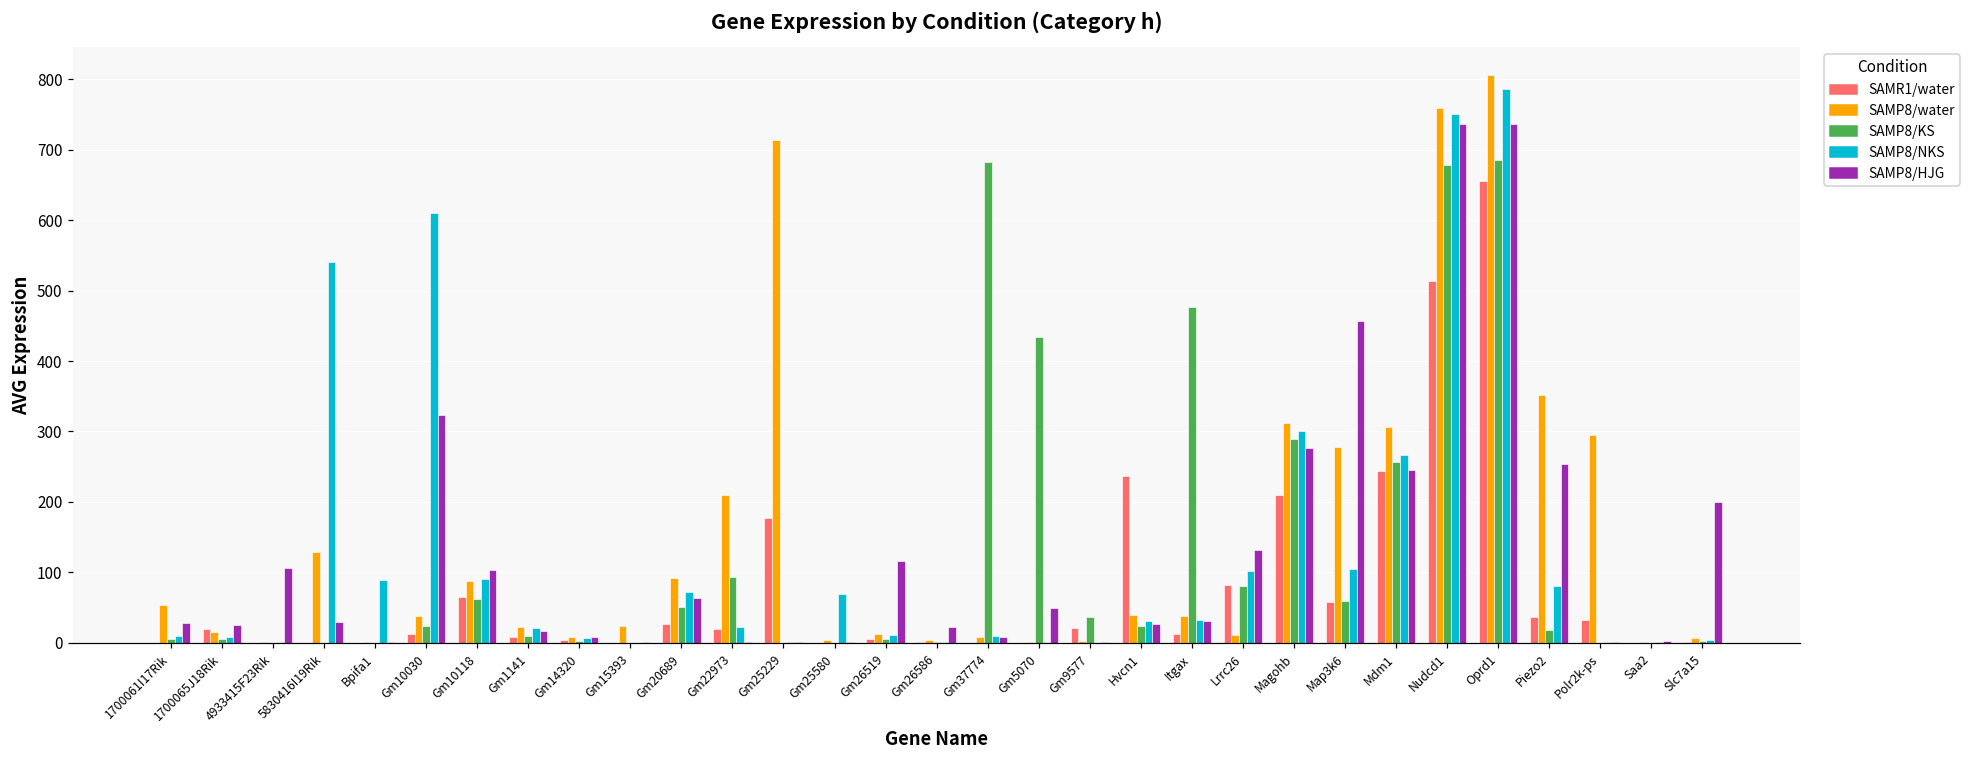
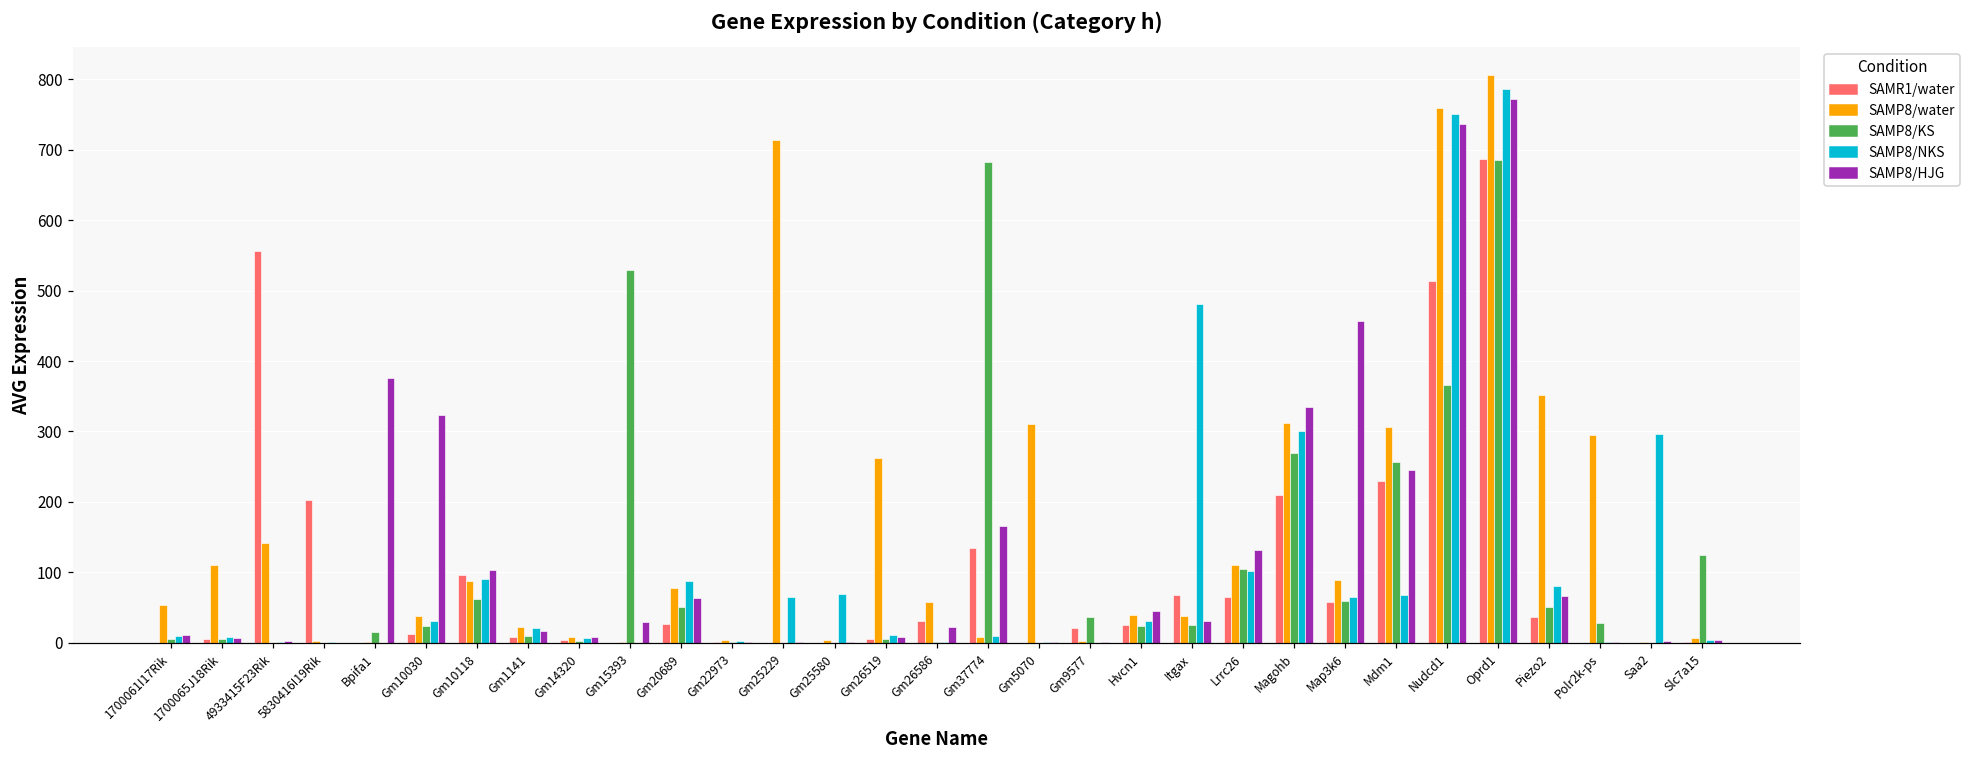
SAMP8/HJG, 1700061I17Rik: 30 -> 10
SAMR1/water, 1700065J18Rik: 20 -> 10
SAMP8/water, 1700065J18Rik: 10 -> 110
SAMP8/HJG, 1700065J18Rik: 30 -> 10
SAMR1/water, 4933415F23Rik: 0 -> 560
SAMP8/water, 4933415F23Rik: 0 -> 140
SAMP8/HJG, 4933415F23Rik: 110 -> 0
SAMR1/water, 5830416I19Rik: 0 -> 200
SAMP8/water, 5830416I19Rik: 130 -> 0
SAMP8/NKS, 5830416I19Rik: 540 -> 0
SAMP8/HJG, 5830416I19Rik: 30 -> 0
SAMP8/KS, Bpifa1: 0 -> 20
SAMP8/NKS, Bpifa1: 90 -> 0
SAMP8/HJG, Bpifa1: 0 -> 380
SAMP8/NKS, Gm10030: 610 -> 30
SAMR1/water, Gm10118: 60 -> 100
SAMP8/water, Gm15393: 20 -> 0
SAMP8/KS, Gm15393: 0 -> 530
SAMP8/HJG, Gm15393: 0 -> 30
SAMP8/water, Gm20689: 90 -> 80
SAMP8/NKS, Gm20689: 70 -> 90
SAMR1/water, Gm22973: 20 -> 0
SAMP8/water, Gm22973: 210 -> 0
SAMP8/KS, Gm22973: 90 -> 0
SAMP8/NKS, Gm22973: 20 -> 0
SAMR1/water, Gm25229: 180 -> 0
SAMP8/NKS, Gm25229: 0 -> 70
SAMP8/water, Gm26519: 10 -> 260
SAMP8/HJG, Gm26519: 120 -> 10
SAMR1/water, Gm26586: 0 -> 30
SAMP8/water, Gm26586: 0 -> 60
SAMR1/water, Gm37774: 0 -> 140
SAMP8/HJG, Gm37774: 10 -> 170
SAMP8/water, Gm5070: 0 -> 310
SAMP8/KS, Gm5070: 430 -> 0
SAMP8/HJG, Gm5070: 50 -> 0
SAMR1/water, Hvcn1: 240 -> 30
SAMP8/HJG, Hvcn1: 30 -> 50
SAMR1/water, Itgax: 10 -> 70
SAMP8/KS, Itgax: 480 -> 20
SAMP8/NKS, Itgax: 30 -> 480
SAMR1/water, Lrrc26: 80 -> 70
SAMP8/water, Lrrc26: 10 -> 110
SAMP8/KS, Lrrc26: 80 -> 100
SAMP8/KS, Magohb: 290 -> 270
SAMP8/HJG, Magohb: 280 -> 330
SAMP8/water, Map3k6: 280 -> 90
SAMP8/NKS, Map3k6: 100 -> 70
SAMR1/water, Mdm1: 240 -> 230
SAMP8/NKS, Mdm1: 270 -> 70
SAMP8/KS, Nudcd1: 680 -> 370
SAMR1/water, Oprd1: 660 -> 690
SAMP8/HJG, Oprd1: 740 -> 770
SAMP8/KS, Piezo2: 20 -> 50
SAMP8/HJG, Piezo2: 250 -> 70
SAMR1/water, Polr2k-ps: 30 -> 0
SAMP8/KS, Polr2k-ps: 0 -> 30
SAMP8/NKS, Saa2: 0 -> 300
SAMP8/KS, Slc7a15: 0 -> 130
SAMP8/HJG, Slc7a15: 200 -> 0
